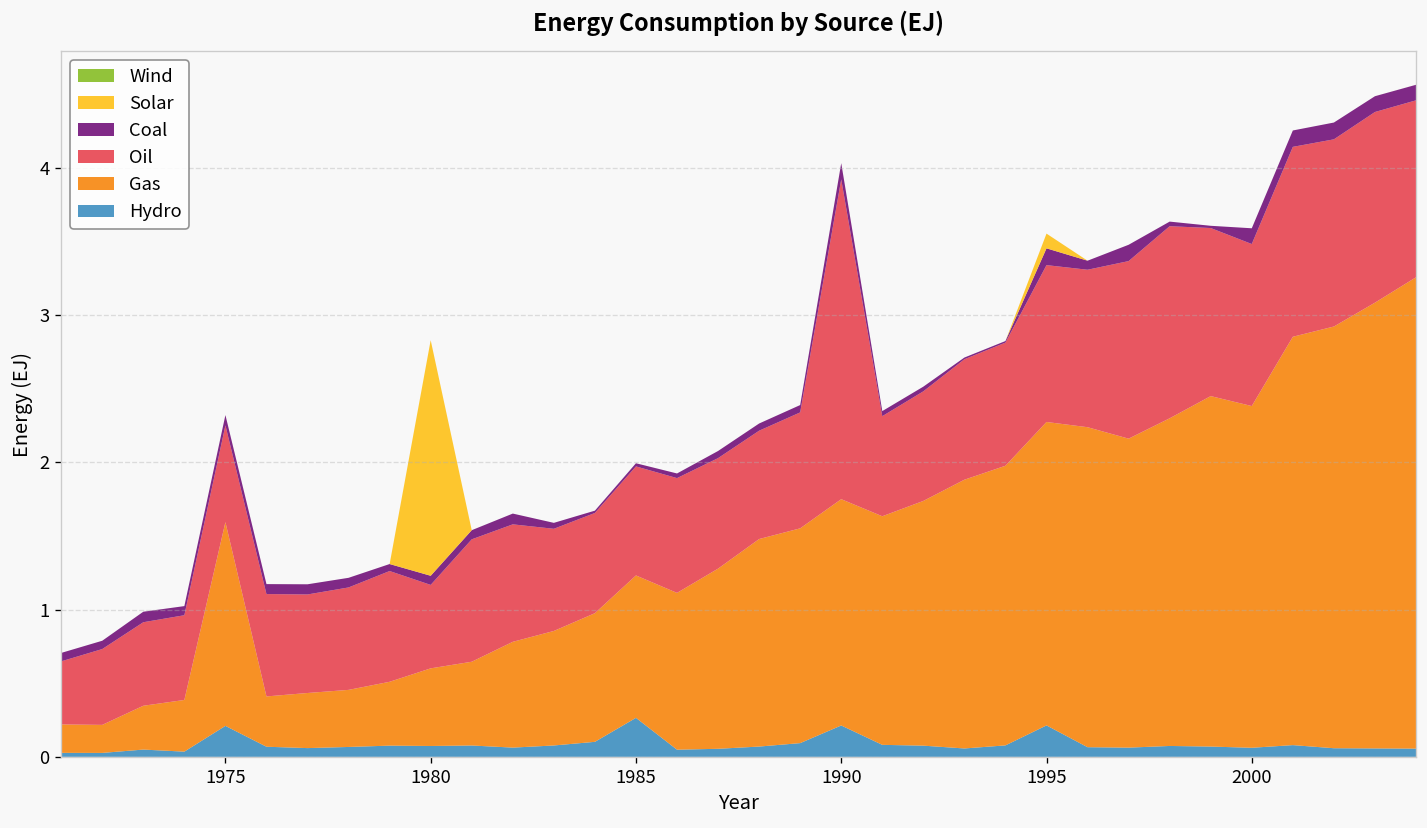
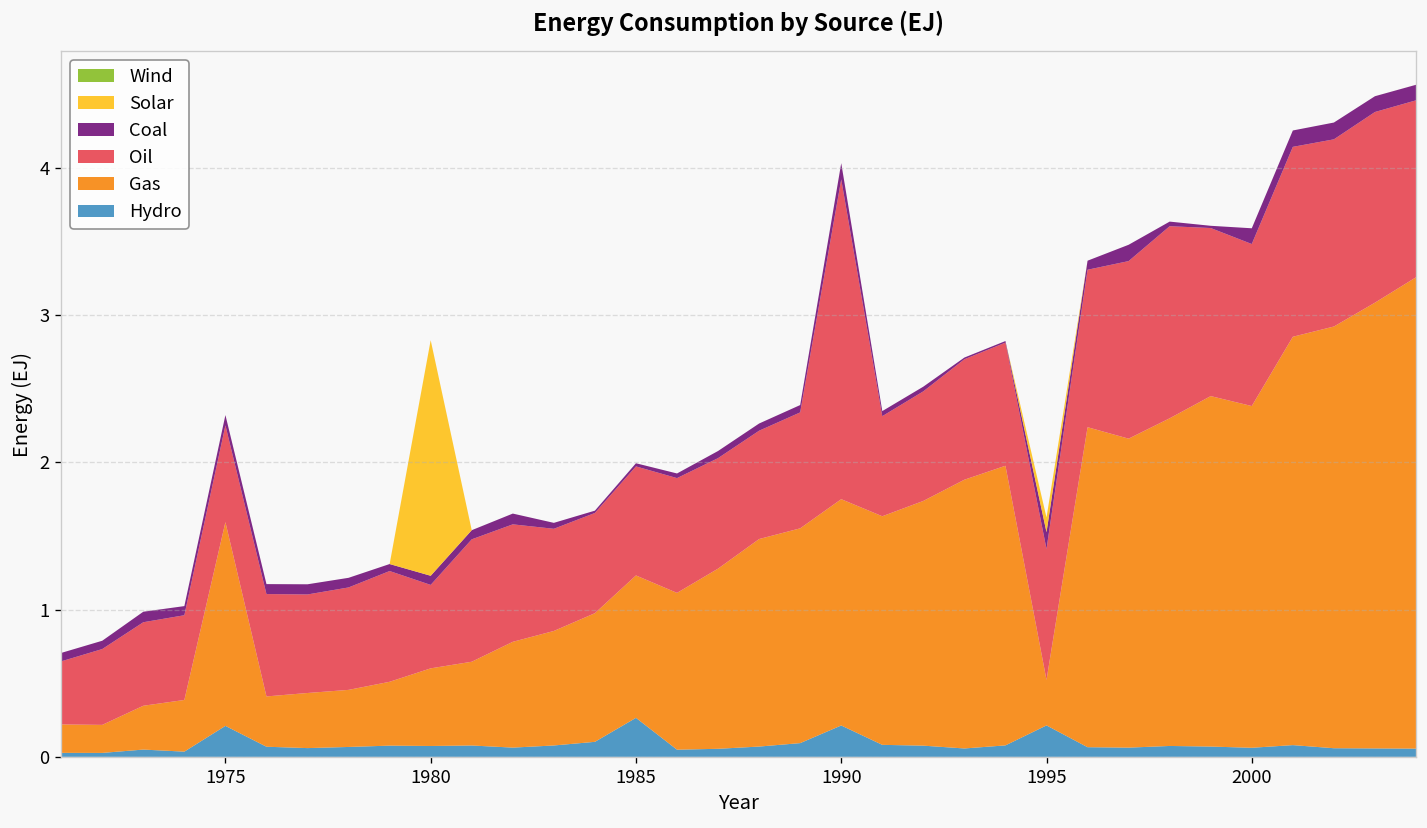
Gas, 1995: 2.06 -> 0.31
Oil, 1995: 1.07 -> 0.89
